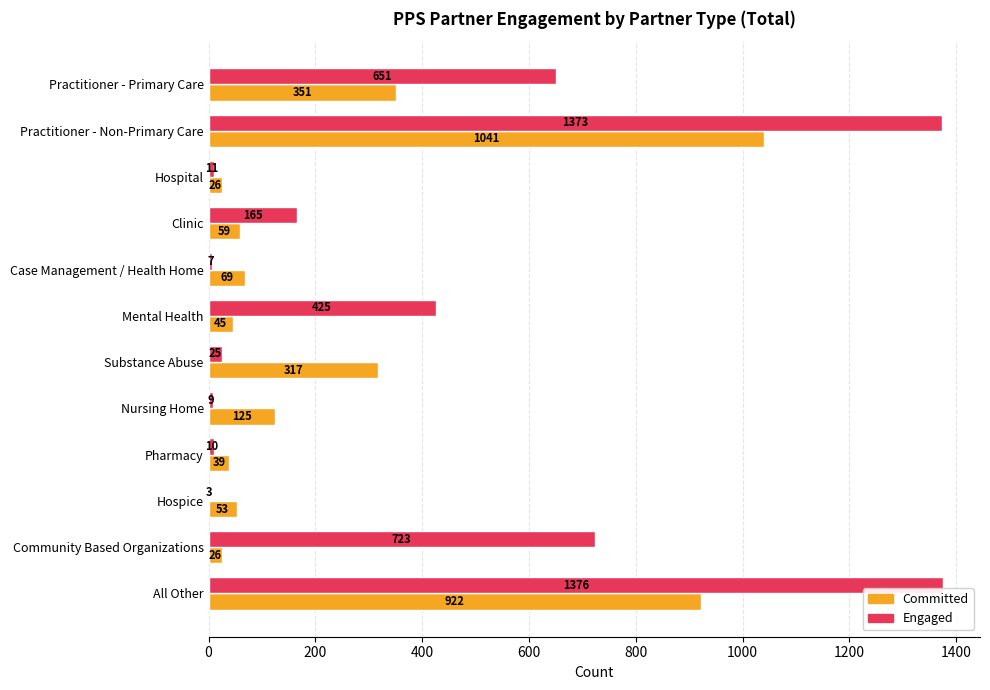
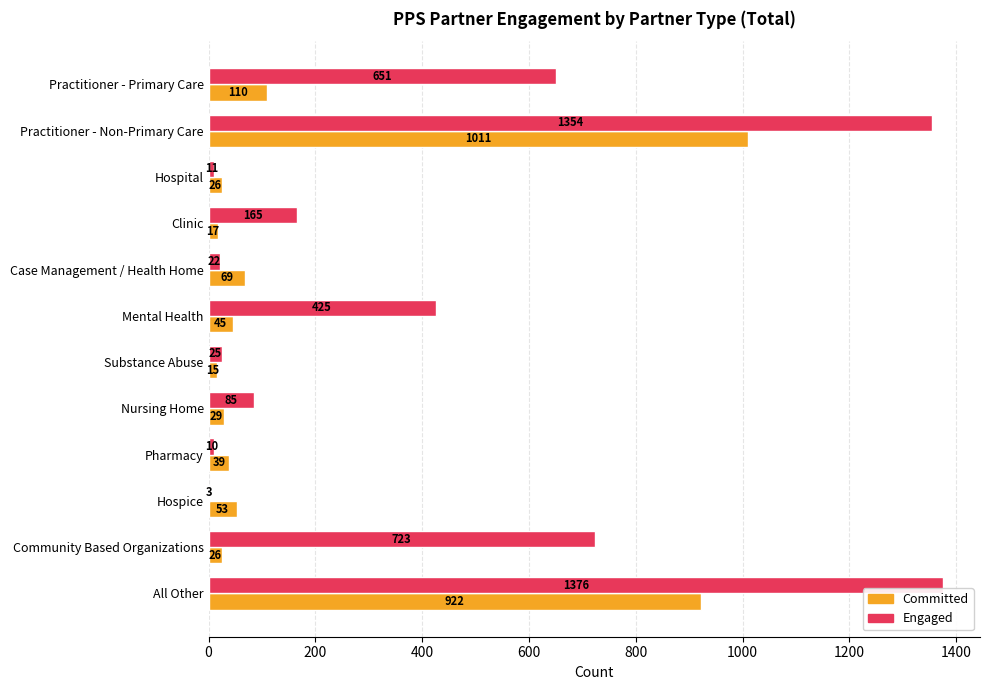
Committed, Practitioner - Primary Care: 351 -> 110
Engaged, Practitioner - Non-Primary Care: 1373 -> 1354
Committed, Practitioner - Non-Primary Care: 1041 -> 1011
Committed, Clinic: 59 -> 17
Engaged, Case Management / Health Home: 7 -> 22
Committed, Substance Abuse: 317 -> 15
Engaged, Nursing Home: 9 -> 85
Committed, Nursing Home: 125 -> 29
